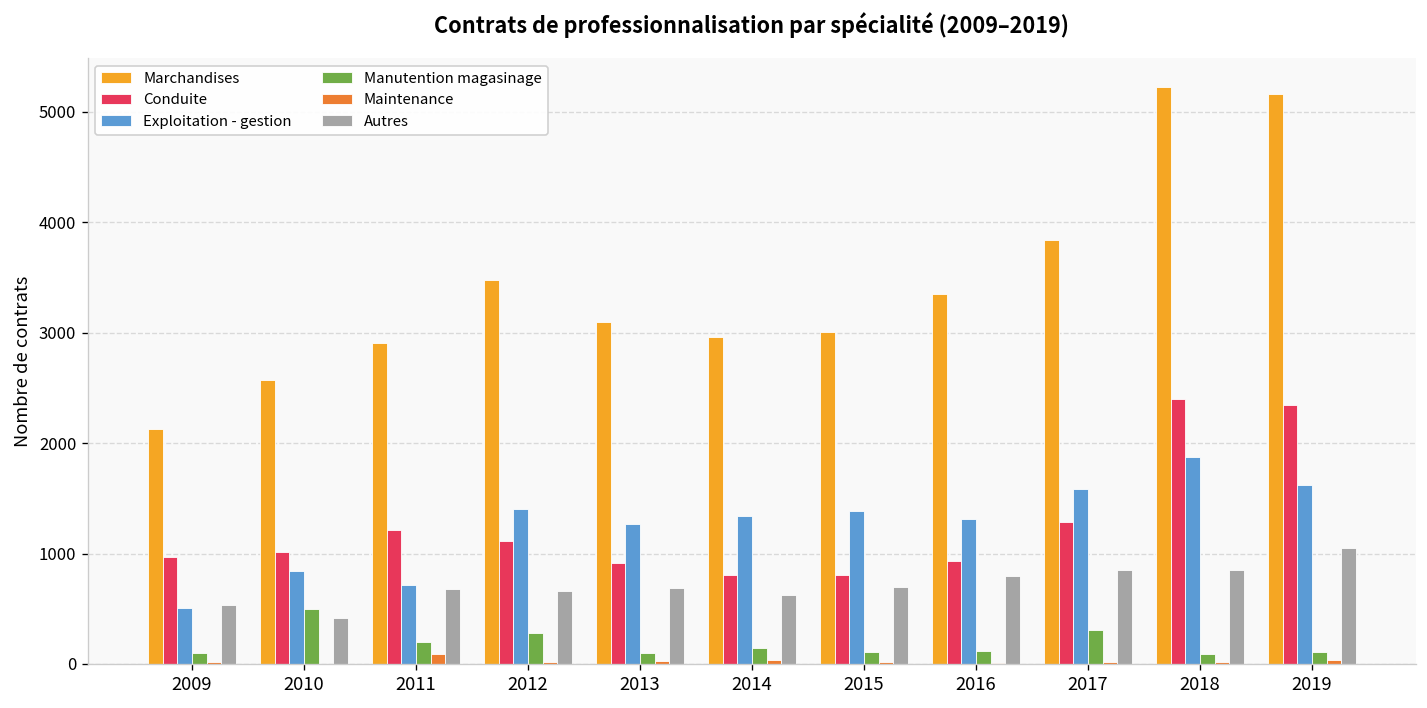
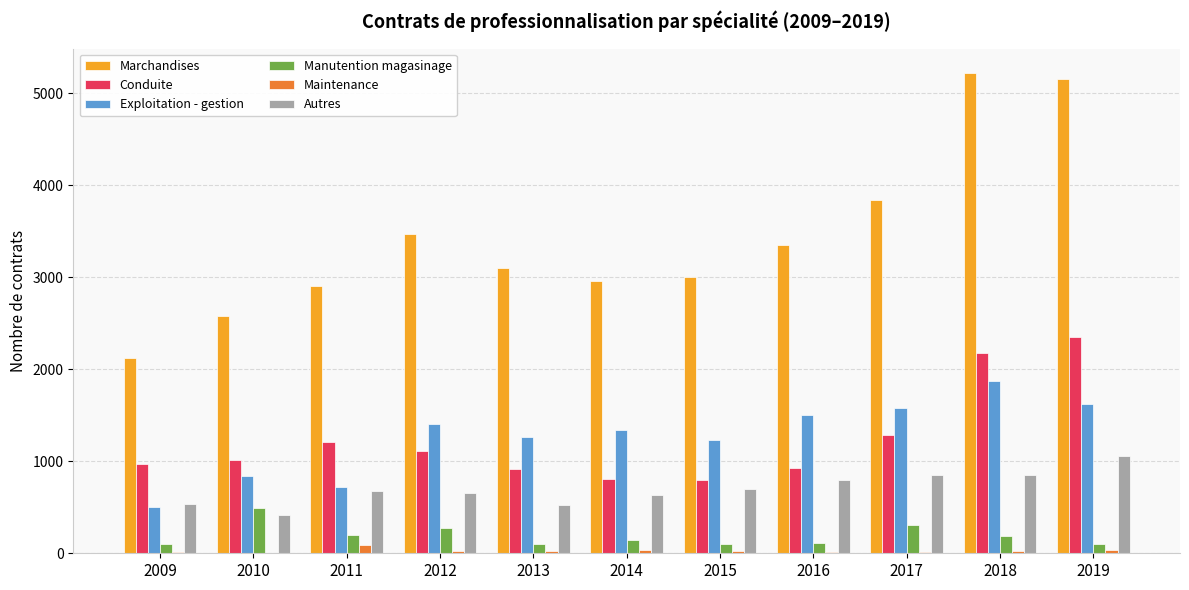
Autres, 2013: 700 -> 500
Exploitation - gestion, 2015: 1400 -> 1200
Exploitation - gestion, 2016: 1300 -> 1500
Conduite, 2018: 2400 -> 2200
Manutention magasinage, 2018: 100 -> 200
